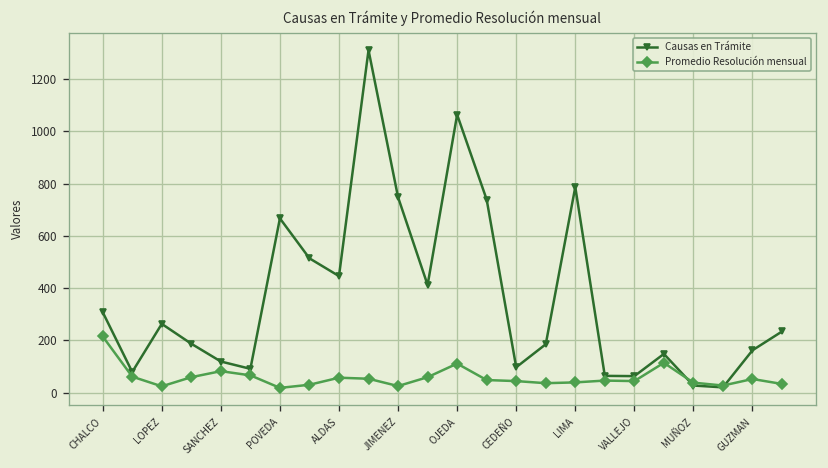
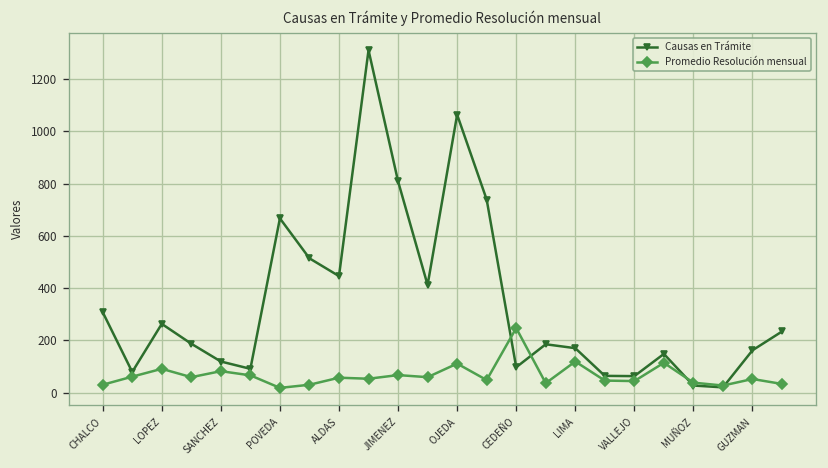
Promedio Resolución mensual, CHALCO: 220 -> 30
Promedio Resolución mensual, LOPEZ: 20 -> 90
Causas en Trámite, JIMENEZ: 750 -> 810
Promedio Resolución mensual, JIMENEZ: 30 -> 70
Promedio Resolución mensual, CEDEÑO: 40 -> 250
Causas en Trámite, LIMA: 790 -> 170
Promedio Resolución mensual, LIMA: 40 -> 120
